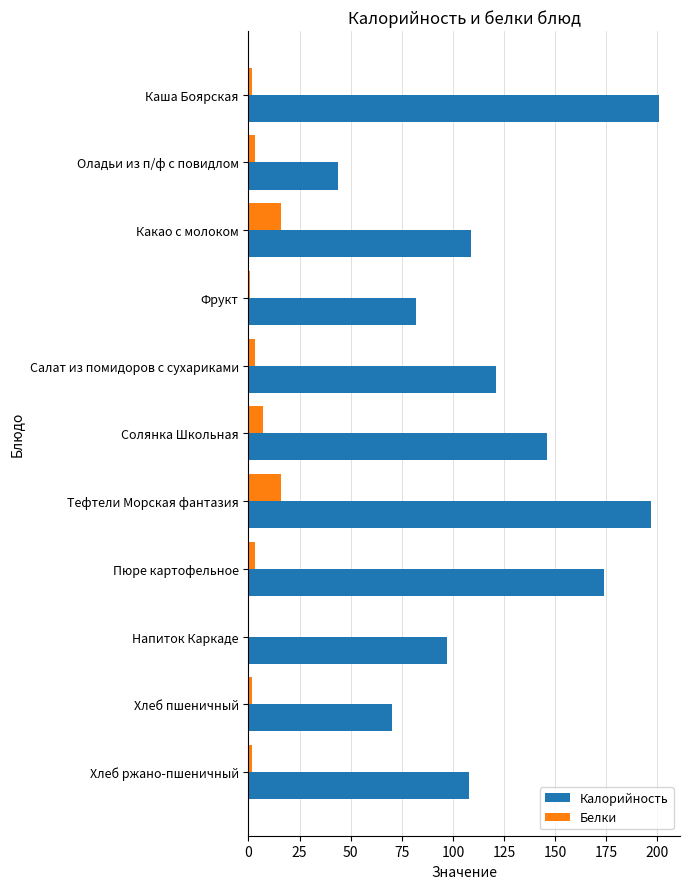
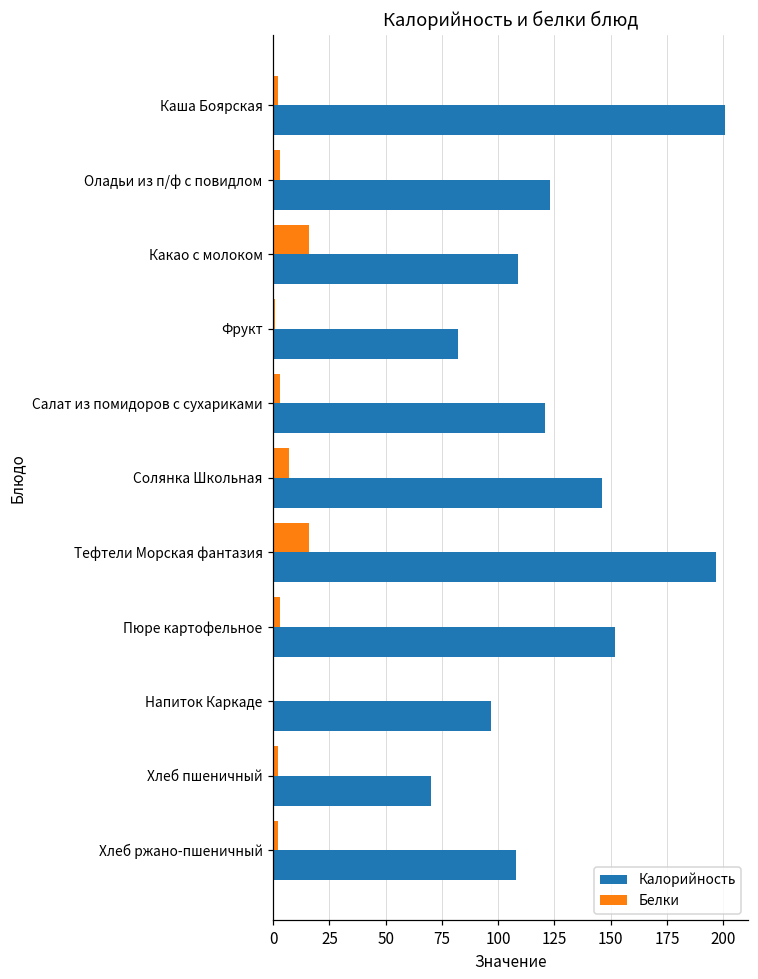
Калорийность, Оладьи из п/ф с повидлом: 44 -> 123
Калорийность, Пюре картофельное: 174 -> 152
